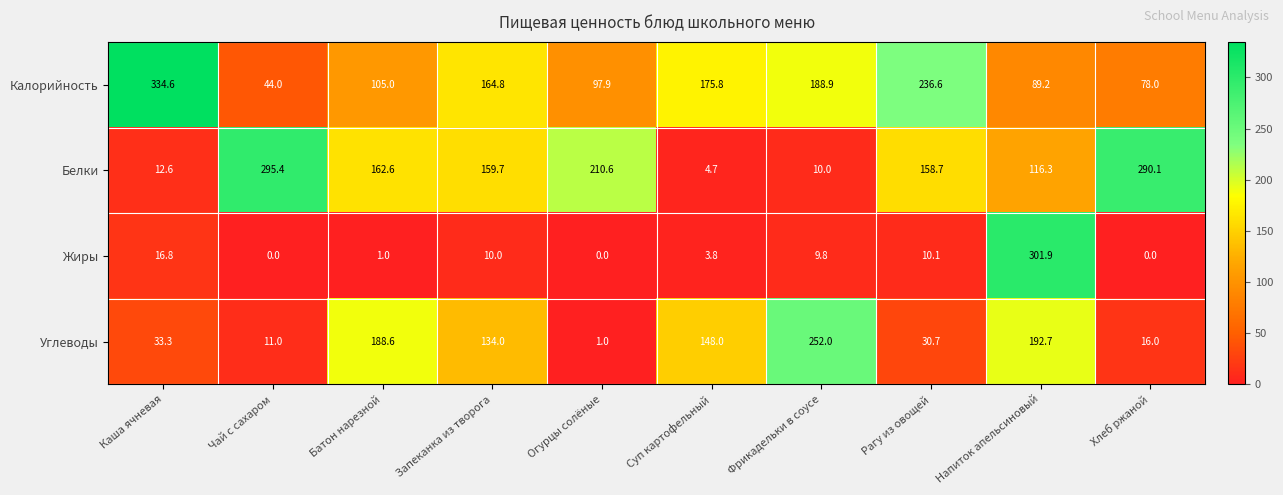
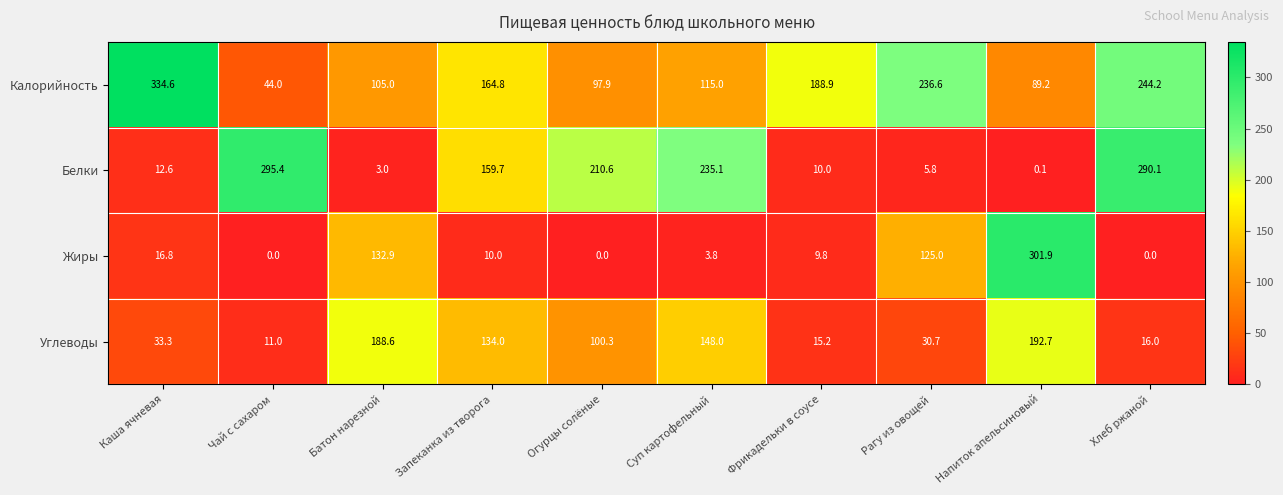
Калорийность, Суп картофельный: 175.8 -> 115.0
Калорийность, Хлеб ржаной: 78.0 -> 244.2
Белки, Батон нарезной: 162.6 -> 3.0
Белки, Суп картофельный: 4.7 -> 235.1
Белки, Рагу из овощей: 158.7 -> 5.8
Белки, Напиток апельсиновый: 116.3 -> 0.1
Жиры, Батон нарезной: 1.0 -> 132.9
Жиры, Рагу из овощей: 10.1 -> 125.0
Углеводы, Огурцы солёные: 1.0 -> 100.3
Углеводы, Фрикадельки в соусе: 252.0 -> 15.2
